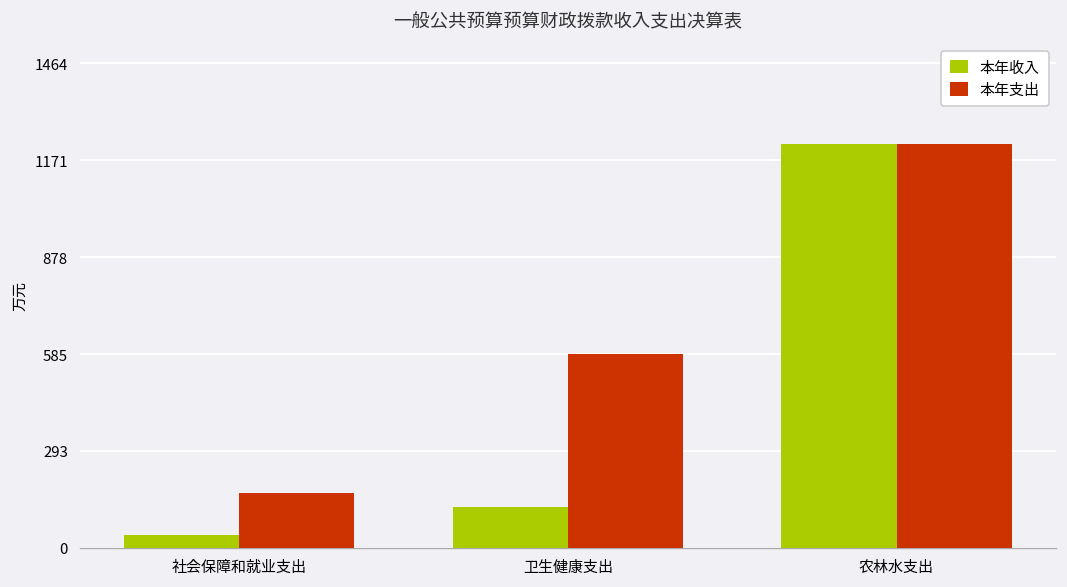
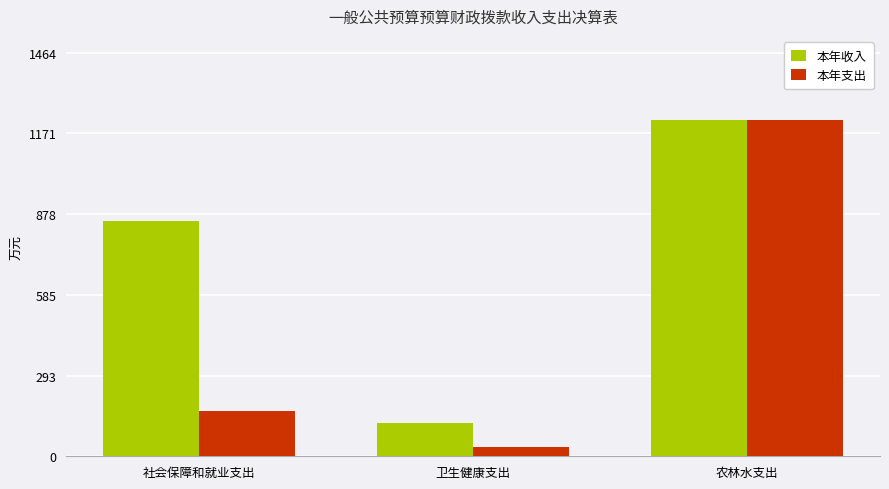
本年收入, 社会保障和就业支出: 40 -> 850
本年支出, 卫生健康支出: 590 -> 30
